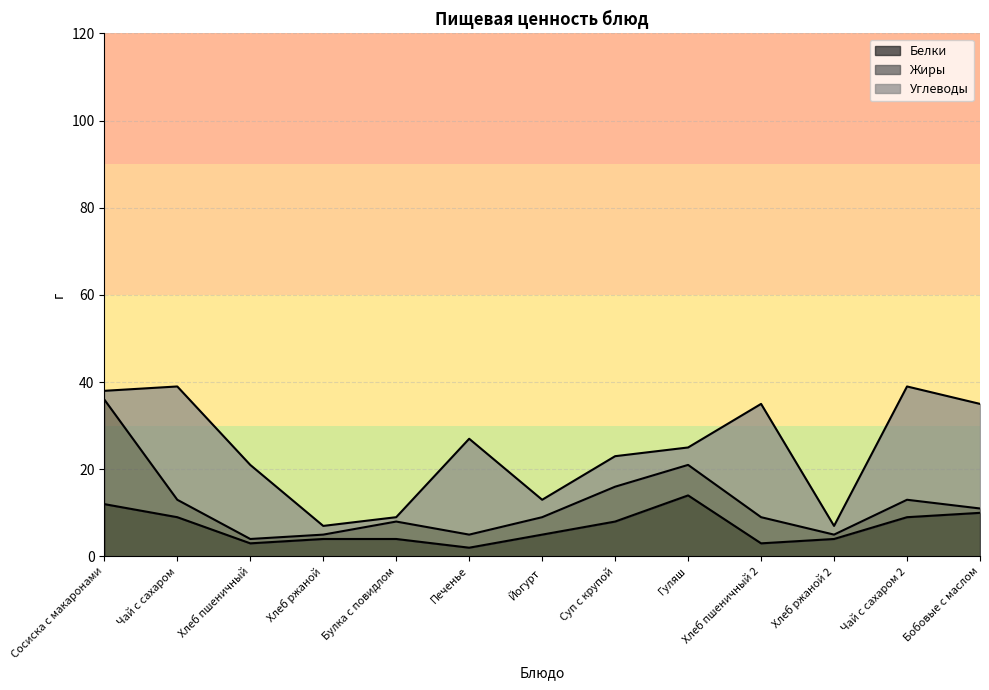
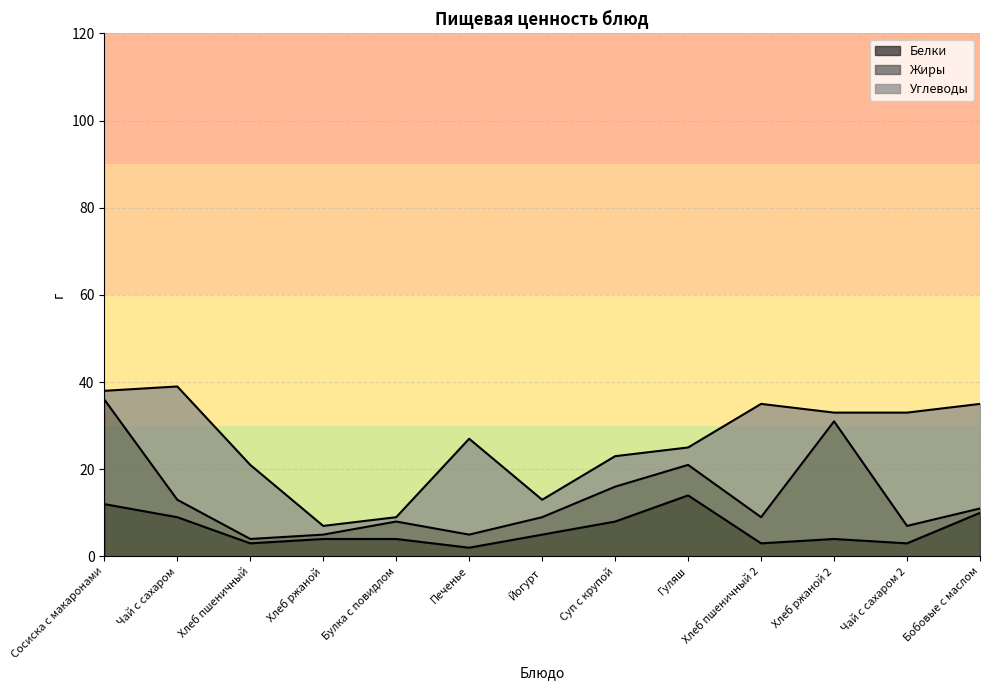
Жиры, Хлеб ржаной 2: 1 -> 27
Белки, Чай с сахаром 2: 9 -> 3
